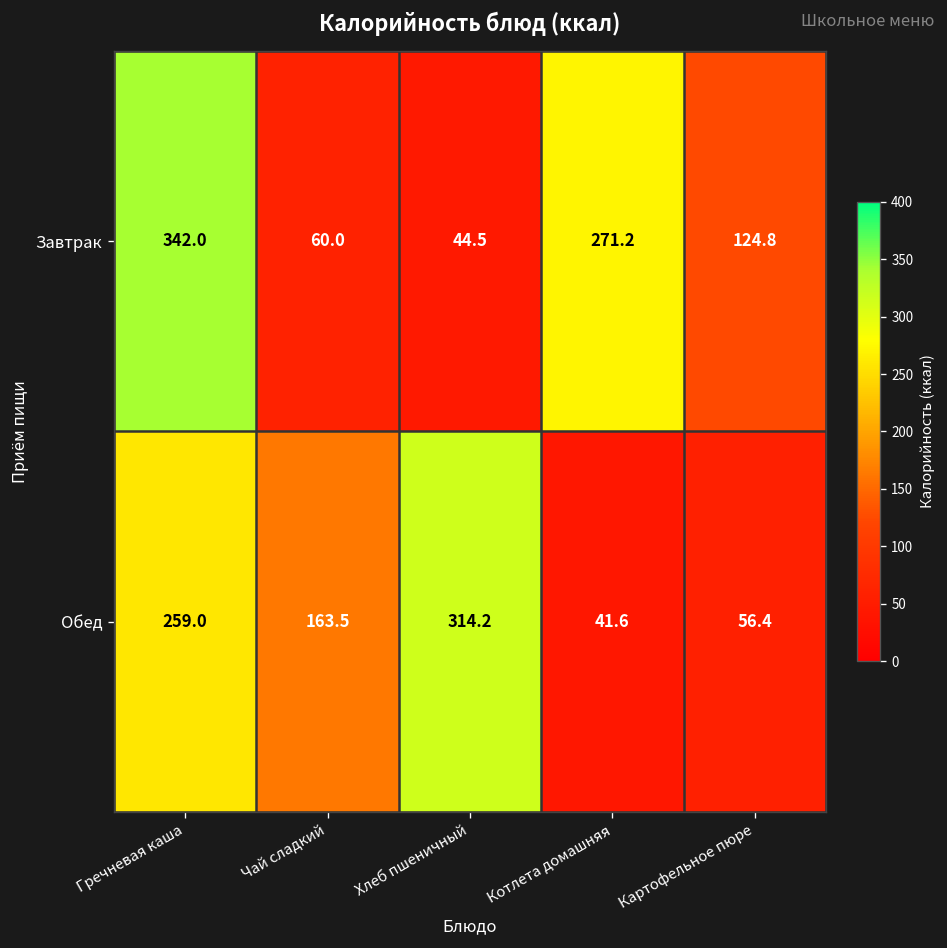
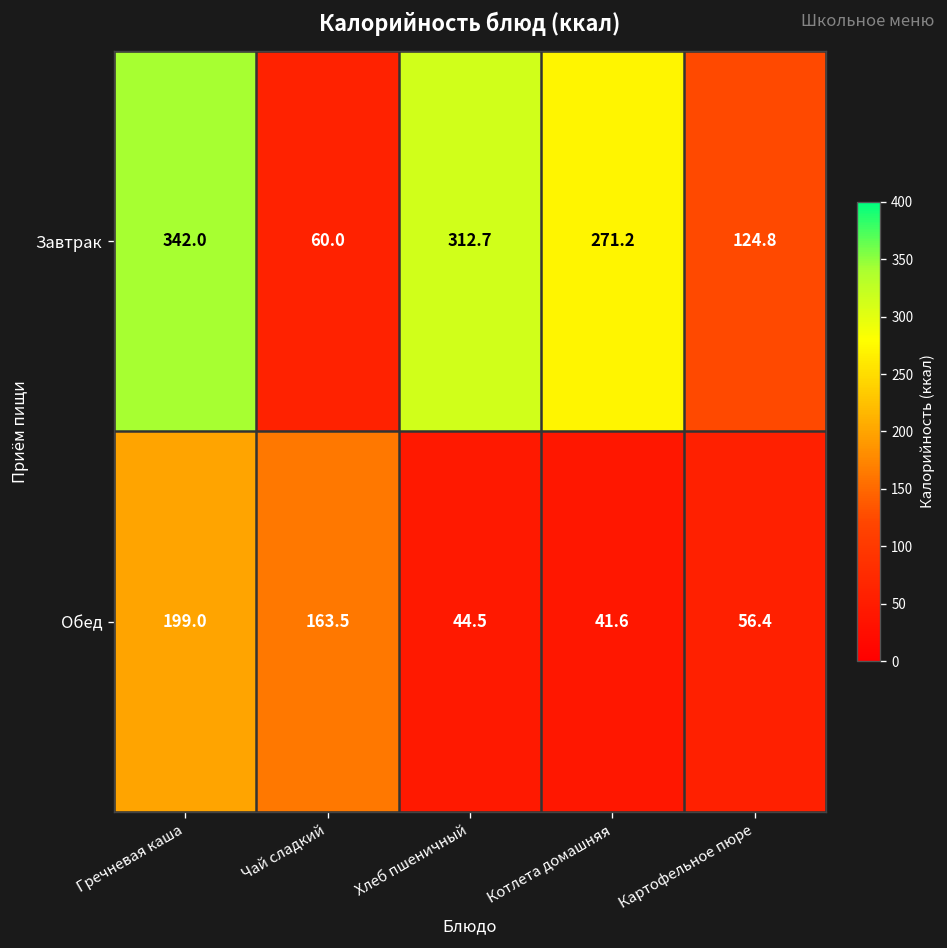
Завтрак, Хлеб пшеничный: 44.5 -> 312.7
Обед, Гречневая каша: 259.0 -> 199.0
Обед, Хлеб пшеничный: 314.2 -> 44.5
